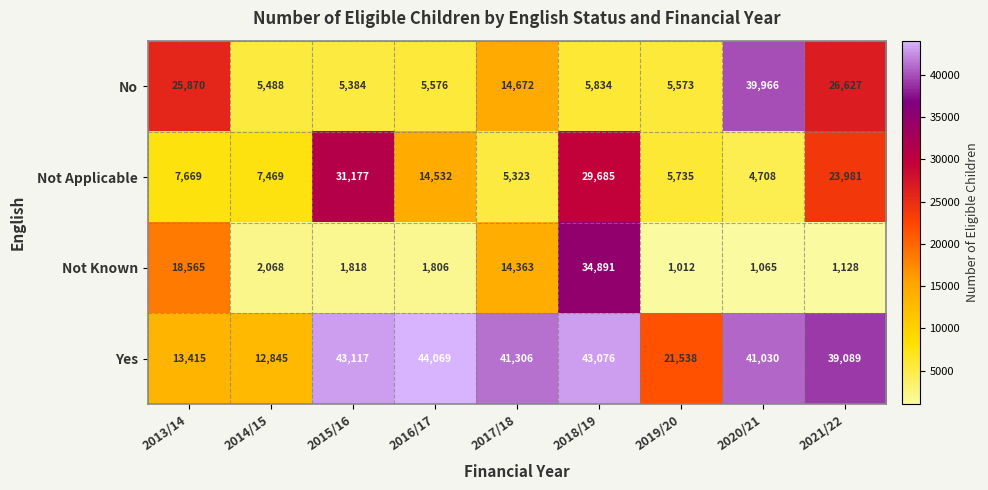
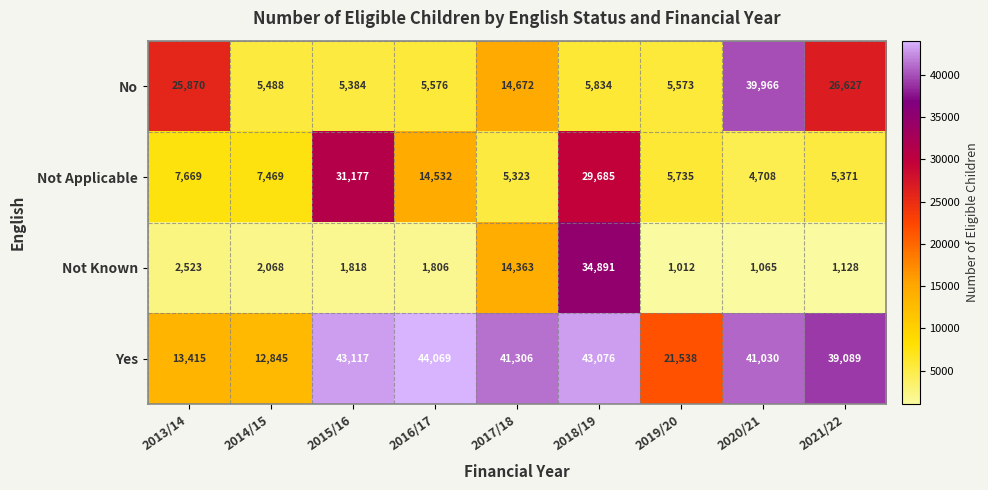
Not Applicable, 2021/22: 23,981 -> 5,371
Not Known, 2013/14: 18,565 -> 2,523
